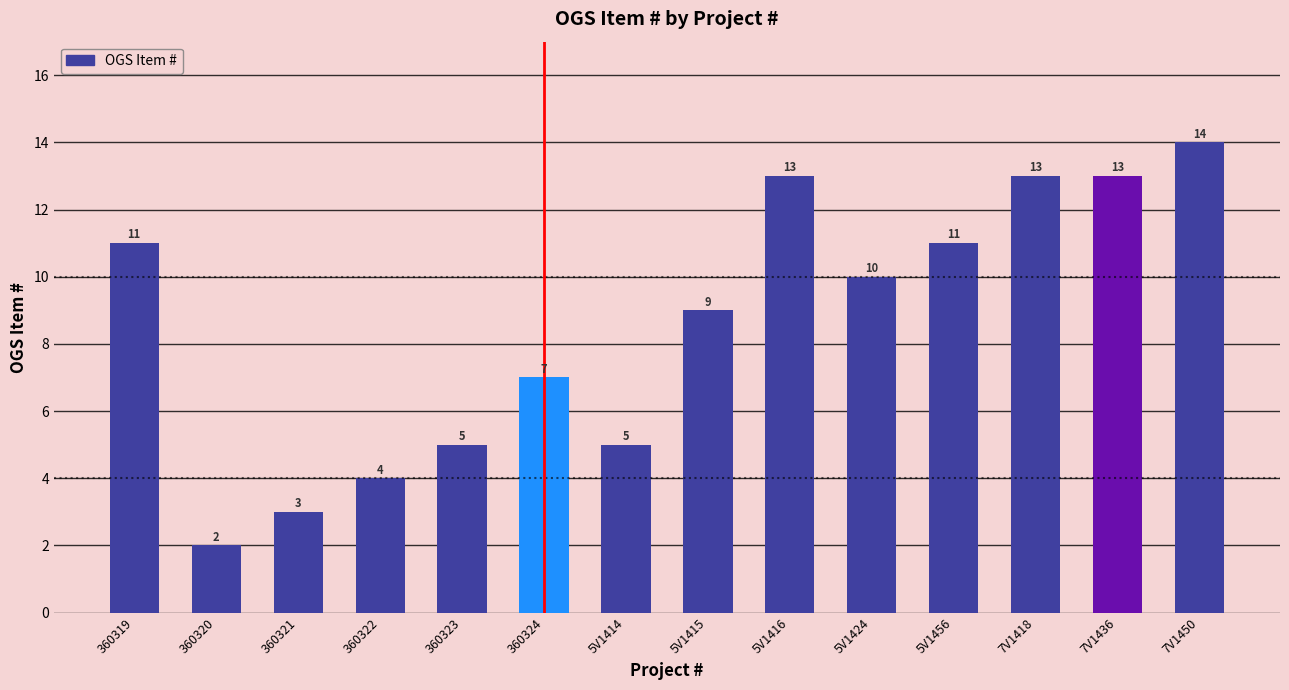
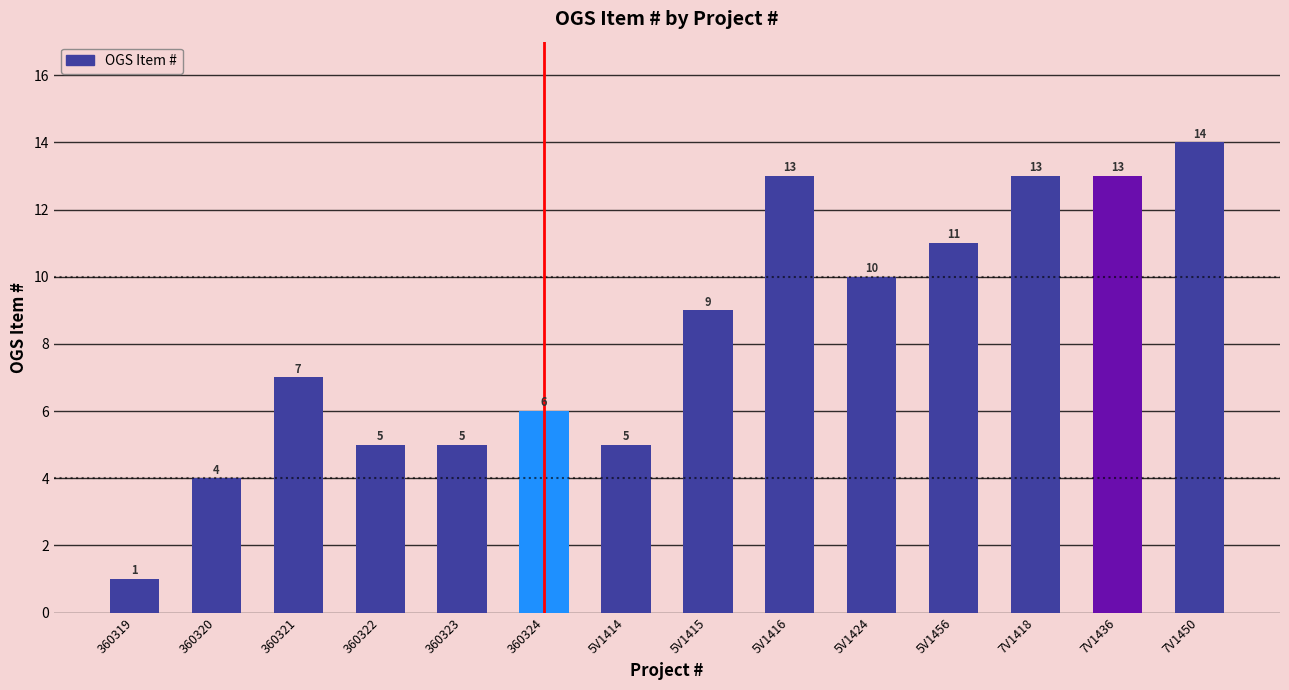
360319: 11 -> 1
360320: 2 -> 4
360321: 3 -> 7
360322: 4 -> 5
360324: 7 -> 6
